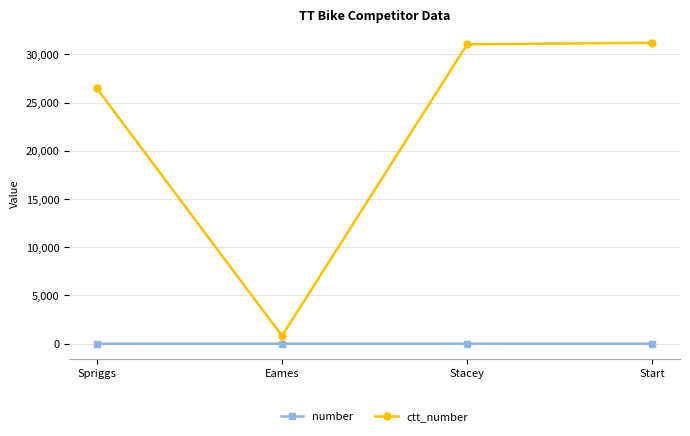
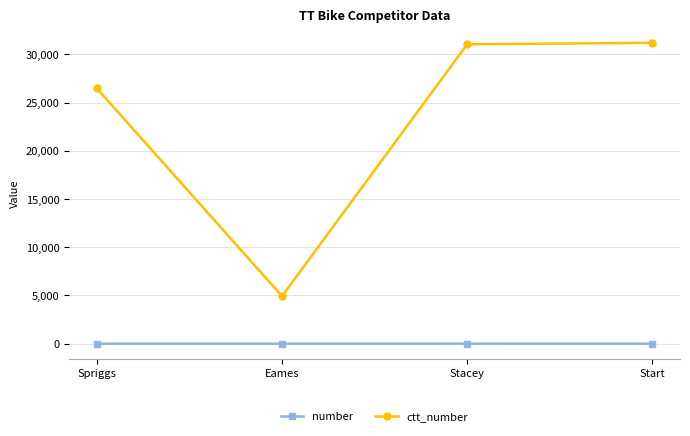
ctt_number, Eames: 1,000 -> 5,000
